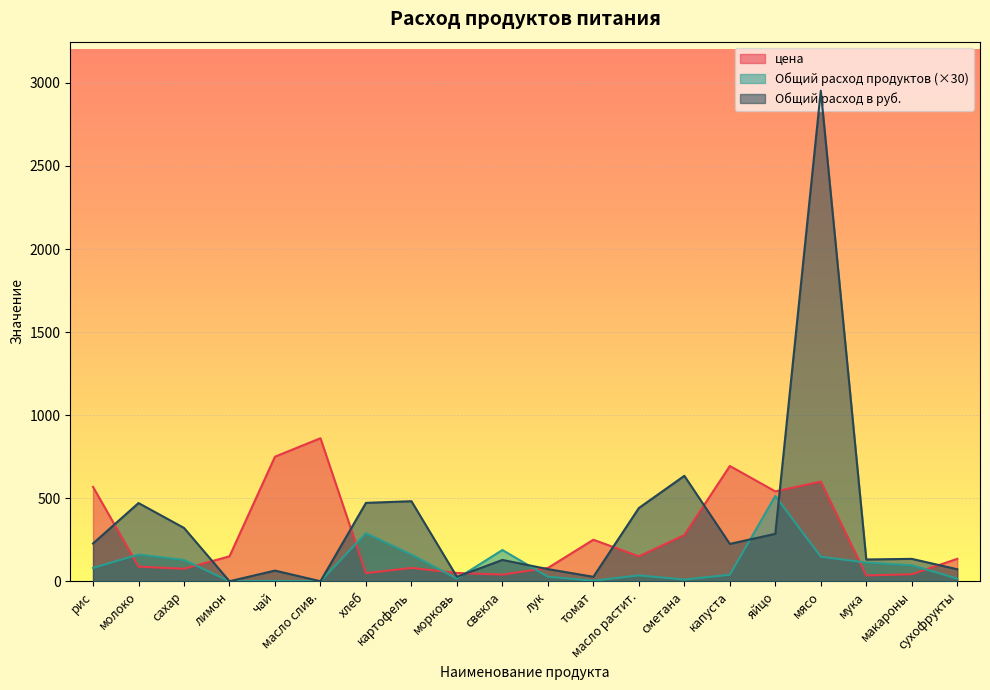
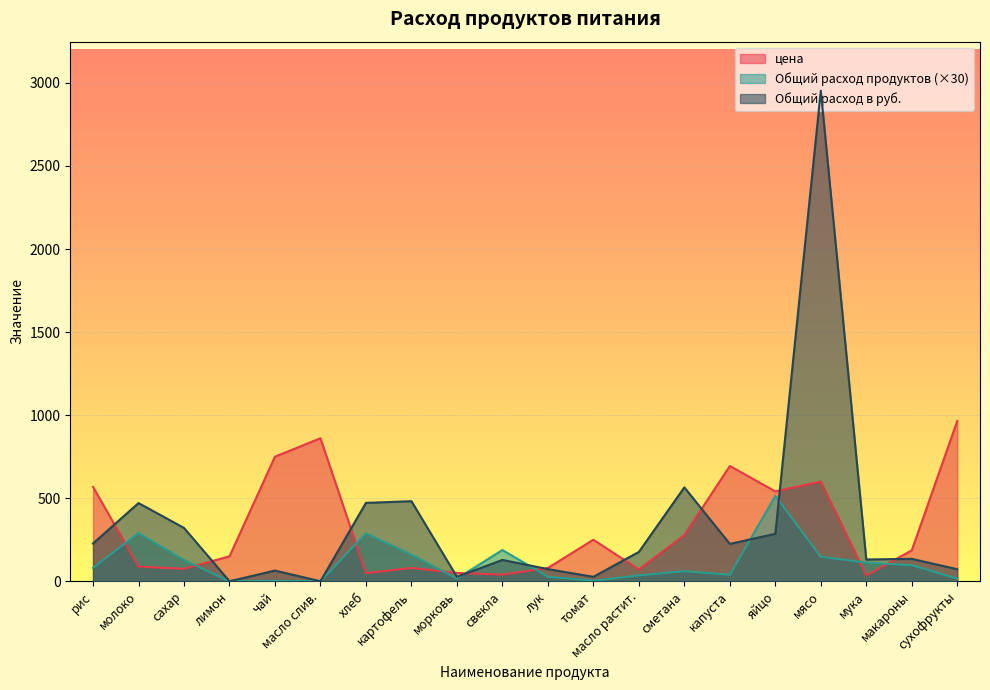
Общий расход продуктов (×30), молоко: 160 -> 290
цена, масло растит.: 150 -> 70
Общий расход в руб., масло растит.: 440 -> 180
Общий расход продуктов (×30), сметана: 10 -> 60
Общий расход в руб., сметана: 630 -> 570
цена, макароны: 40 -> 190
цена, сухофрукты: 140 -> 970
